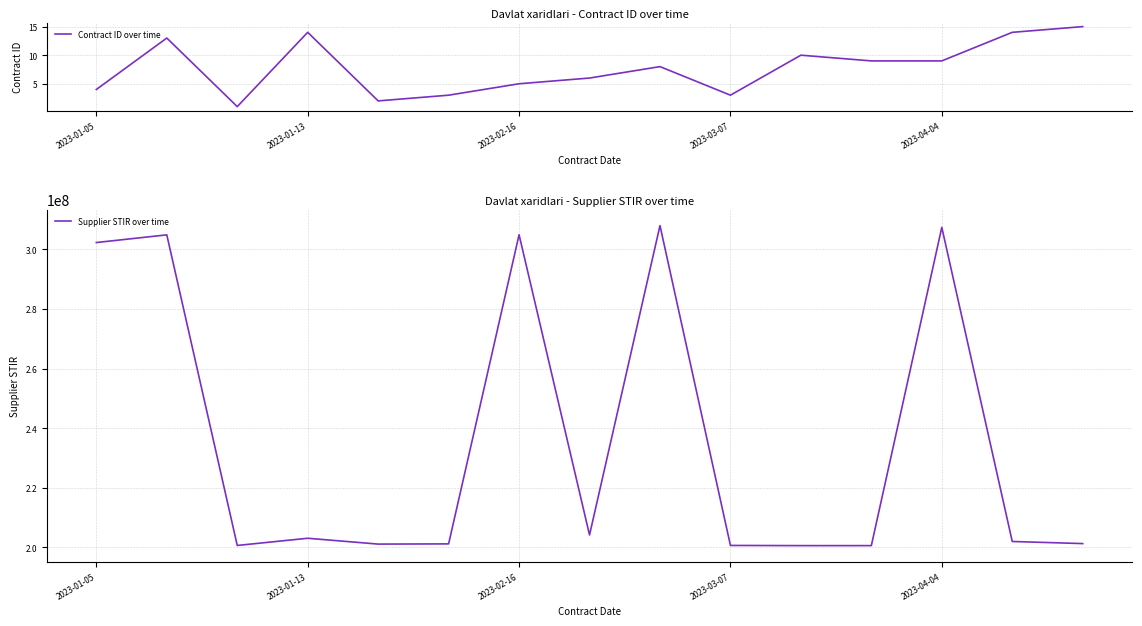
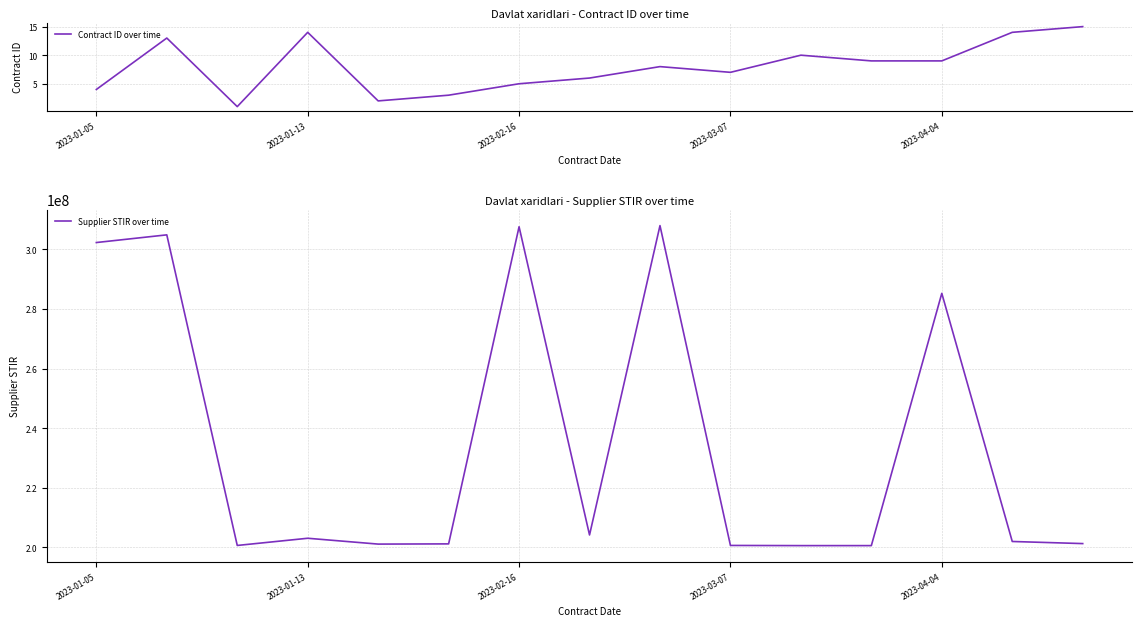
Davlat xaridlari - Contract ID over time, 2023-03-07: 3 -> 7
Davlat xaridlari - Supplier STIR over time, 2023-02-16: 305000000 -> 308000000
Davlat xaridlari - Supplier STIR over time, 2023-04-04: 307000000 -> 285000000
